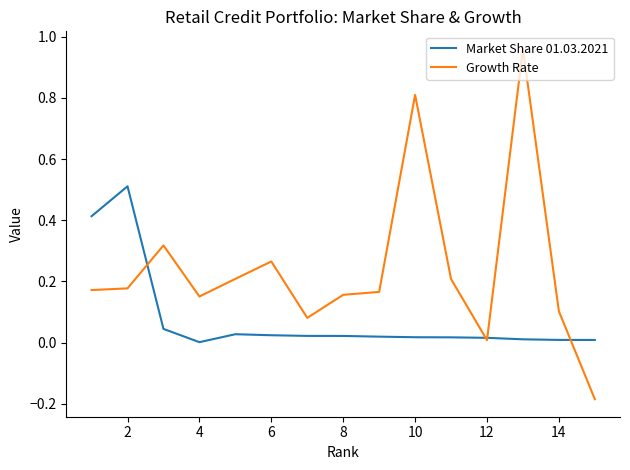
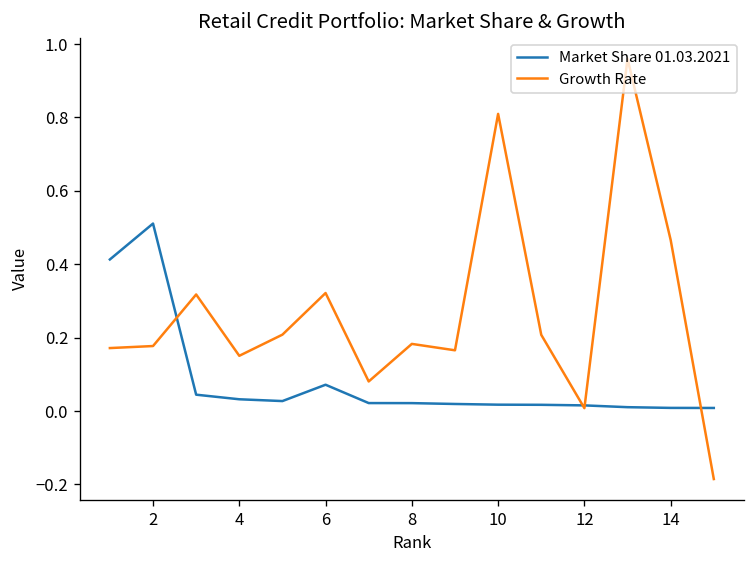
Market Share 01.03.2021, 4: 0.00 -> 0.03
Market Share 01.03.2021, 6: 0.02 -> 0.07
Growth Rate, 6: 0.27 -> 0.32
Growth Rate, 8: 0.16 -> 0.18
Growth Rate, 14: 0.10 -> 0.47
